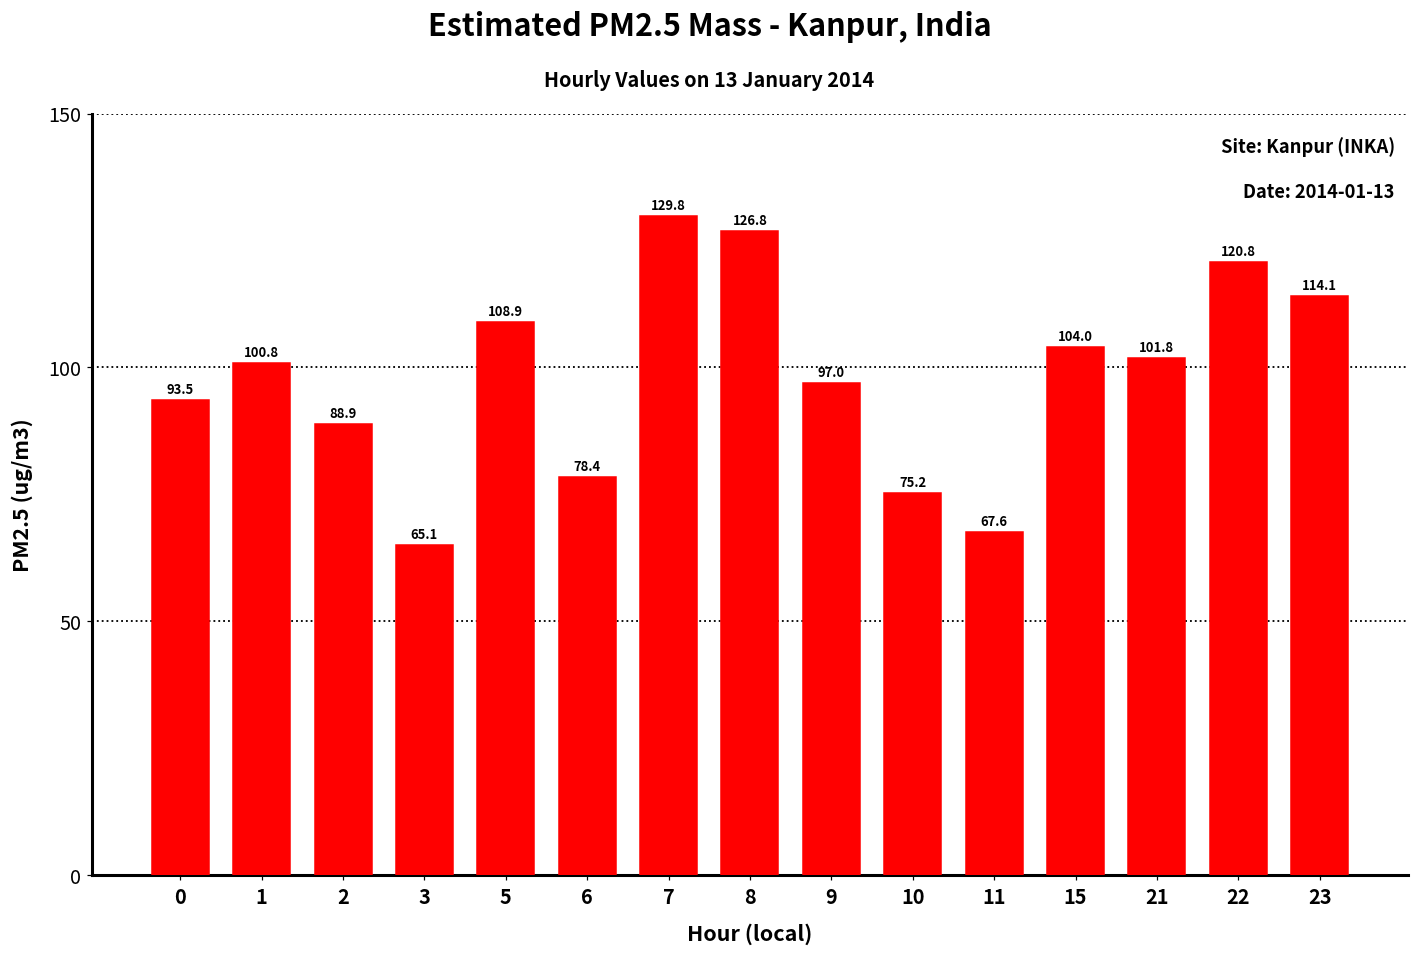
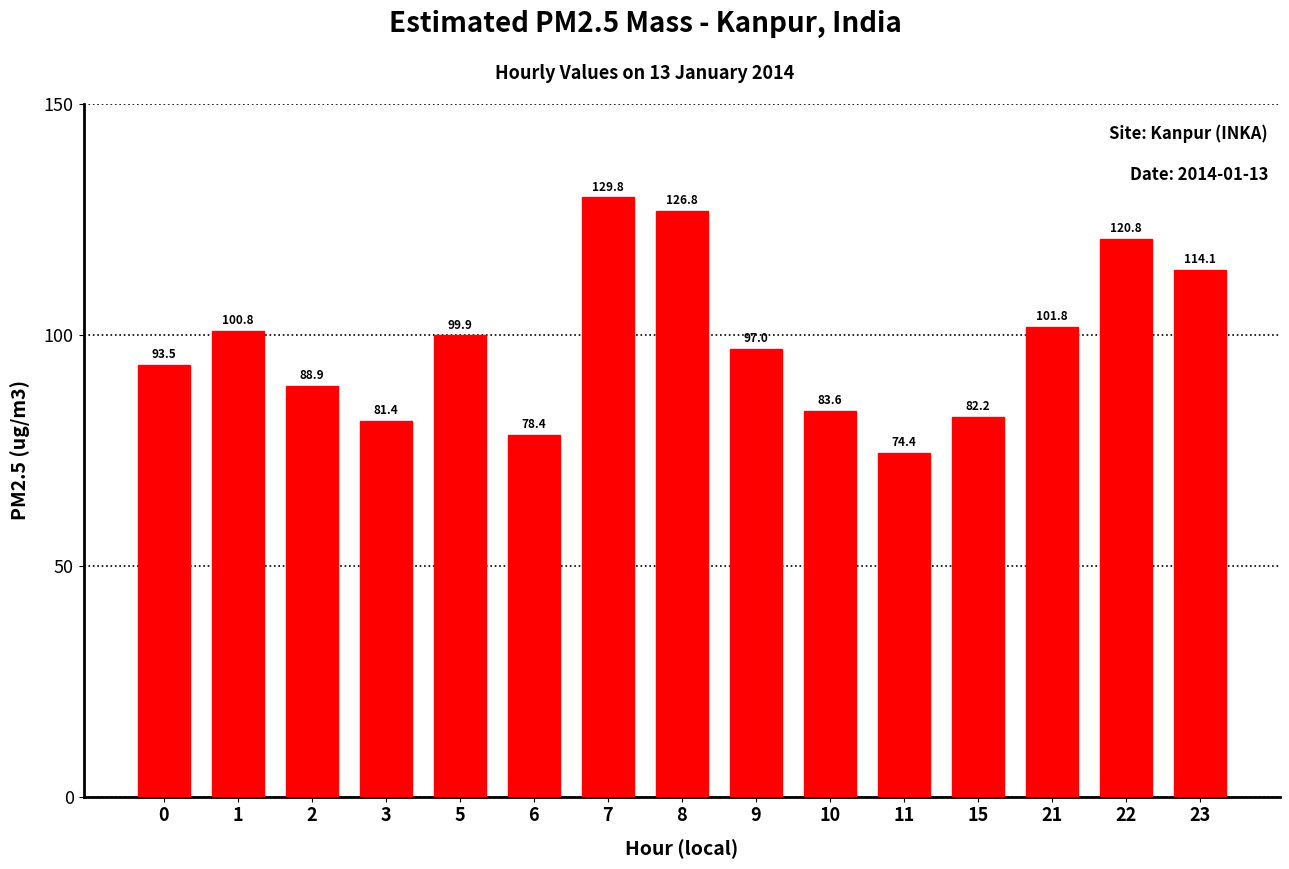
3: 65.1 -> 81.4
5: 108.9 -> 99.9
10: 75.2 -> 83.6
11: 67.6 -> 74.4
15: 104.0 -> 82.2
